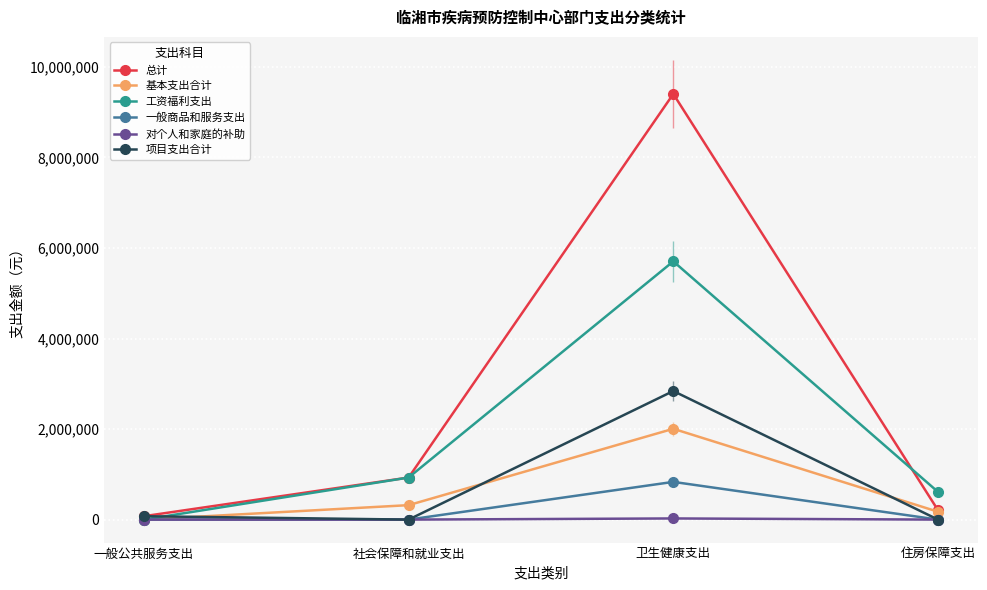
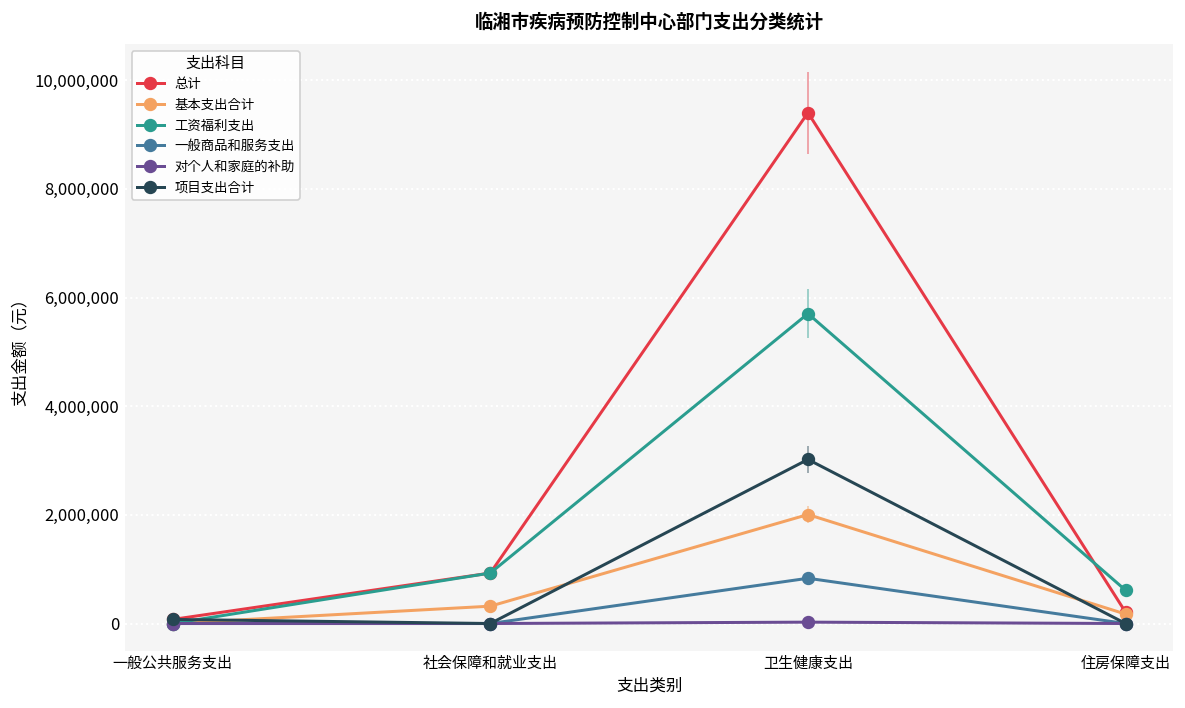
项目支出合计, 卫生健康支出: 2,800,000 -> 3,000,000
